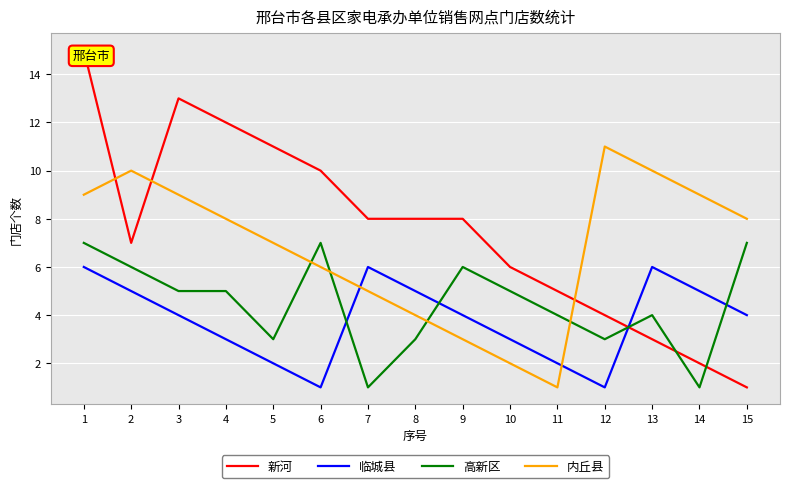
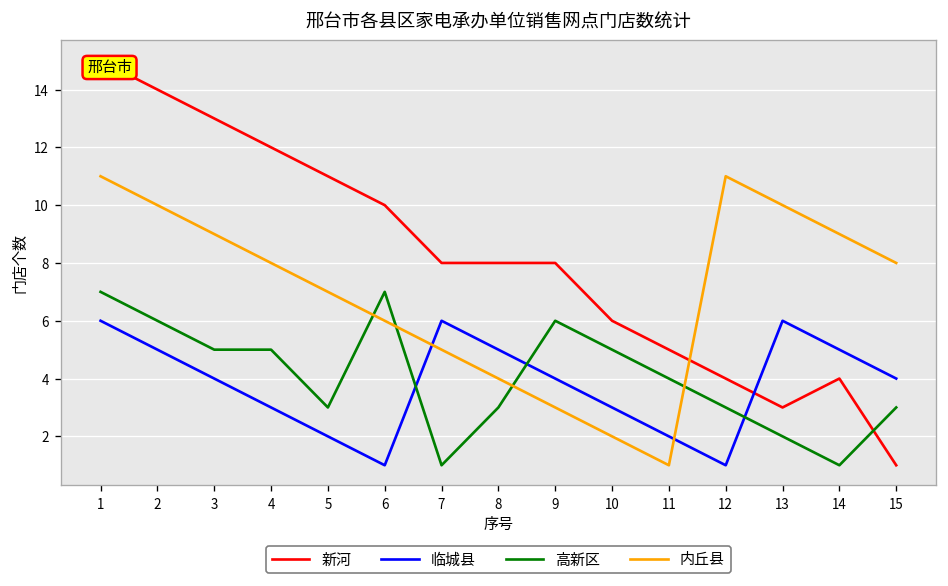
内丘县, 1: 9 -> 11
新河, 2: 7 -> 14
高新区, 13: 4 -> 2
新河, 14: 2 -> 4
高新区, 15: 7 -> 3
